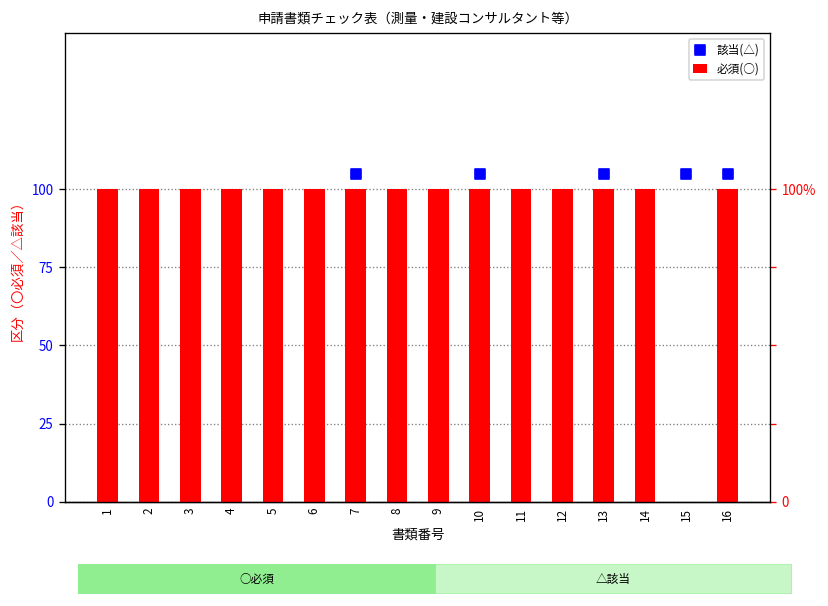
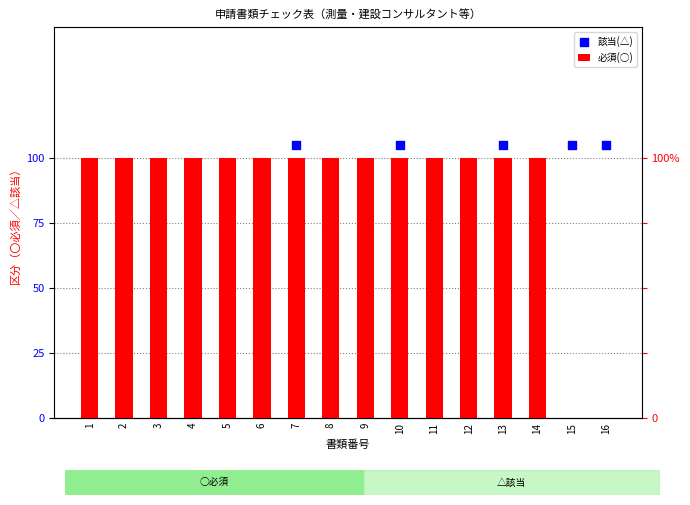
必須(○), 16: 100 -> 0
